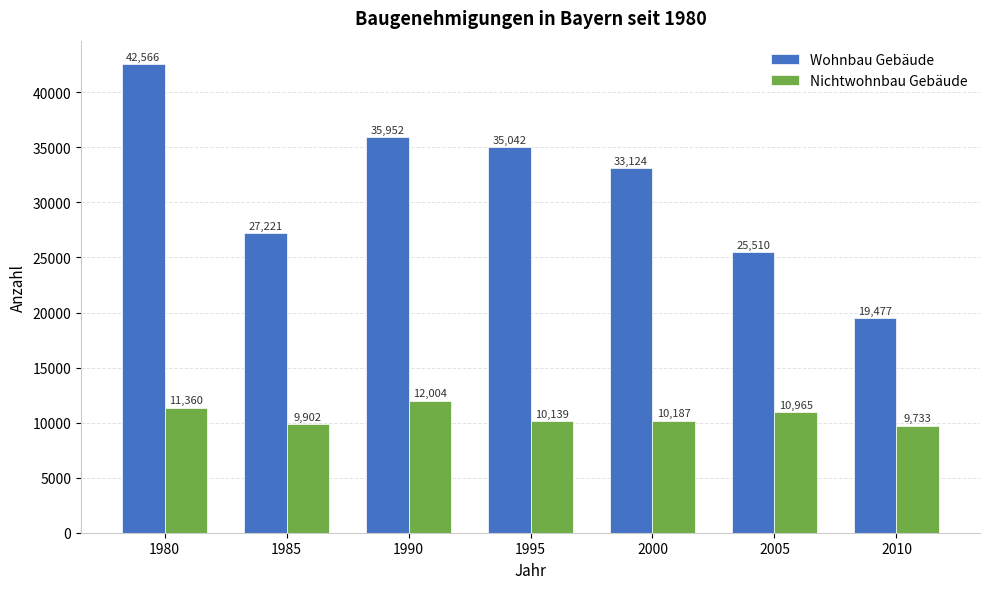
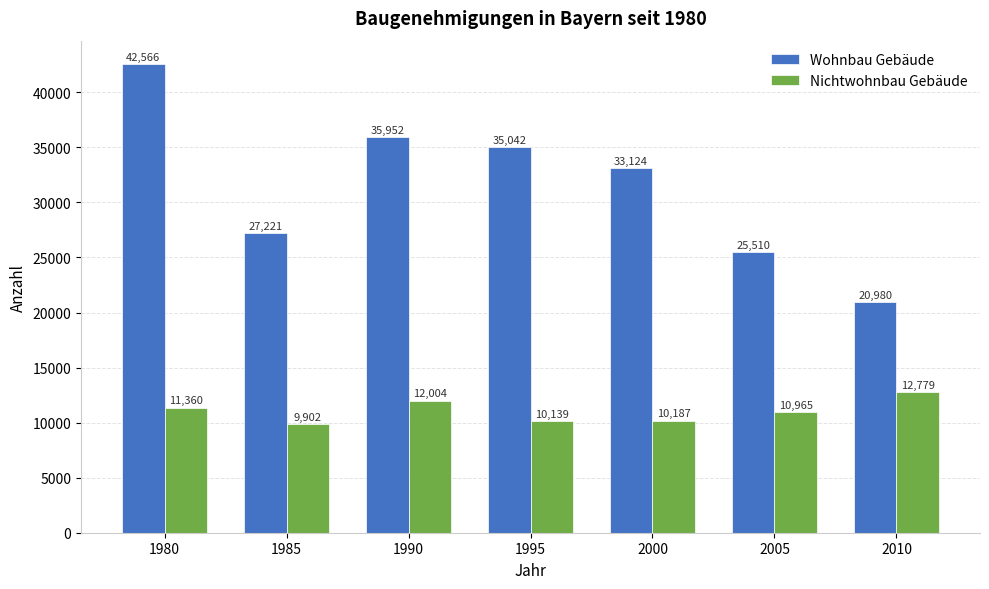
Wohnbau Gebäude, 2010: 19,477 -> 20,980
Nichtwohnbau Gebäude, 2010: 9,733 -> 12,779
